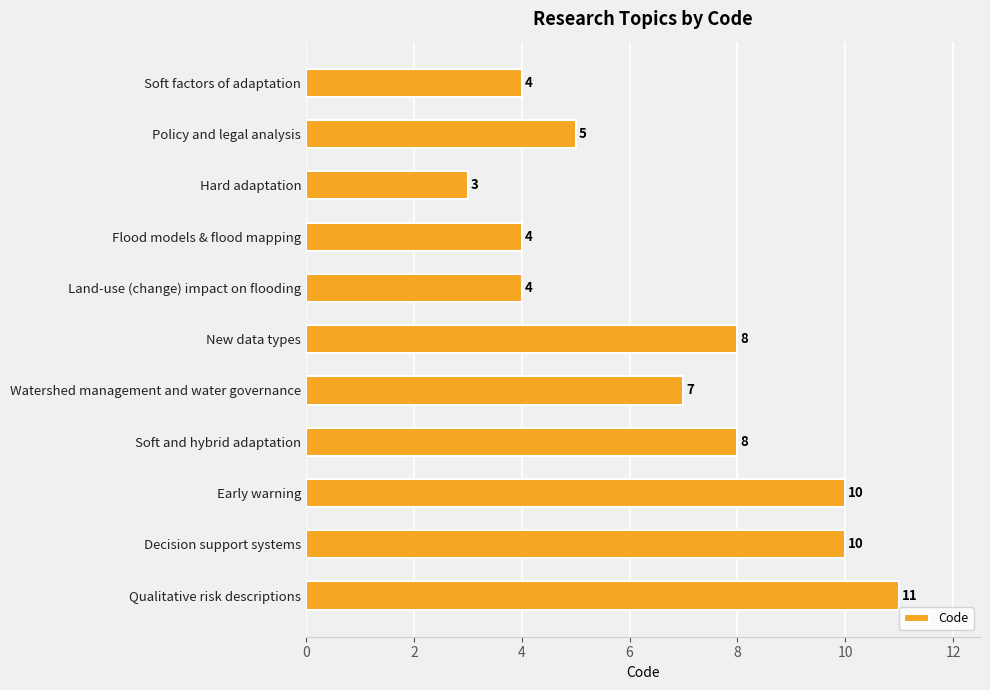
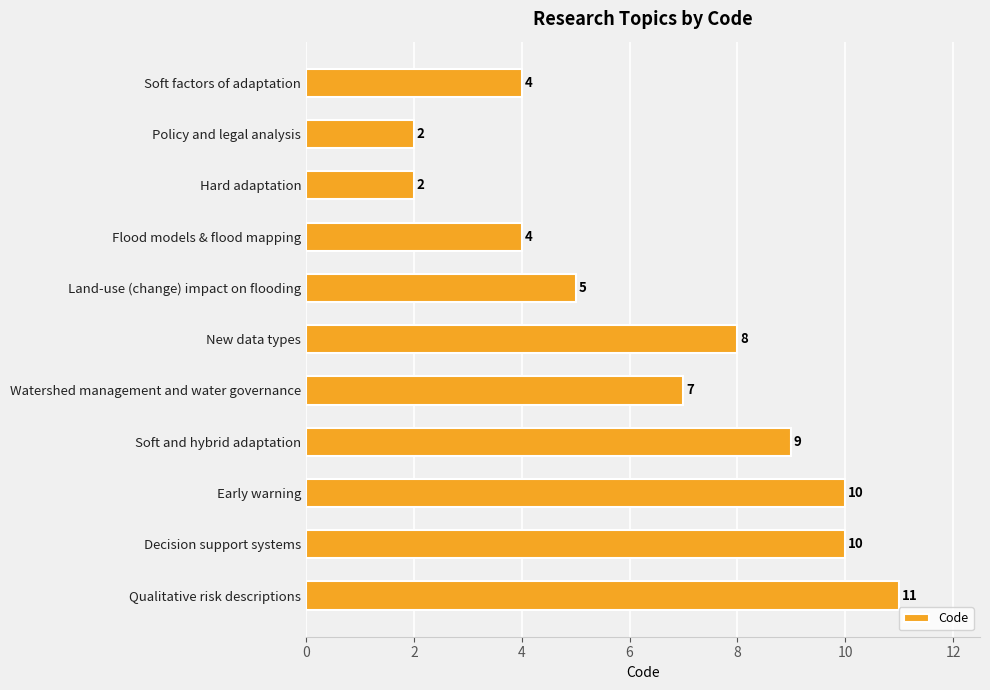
Policy and legal analysis: 5 -> 2
Hard adaptation: 3 -> 2
Land-use (change) impact on flooding: 4 -> 5
Soft and hybrid adaptation: 8 -> 9
